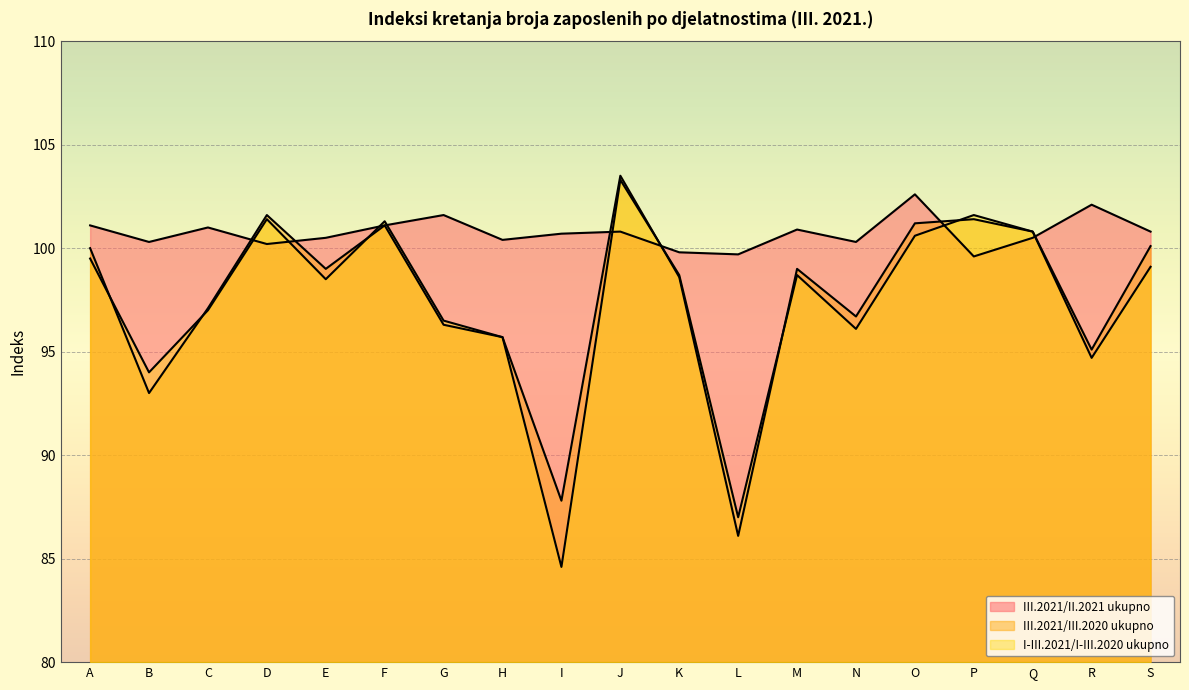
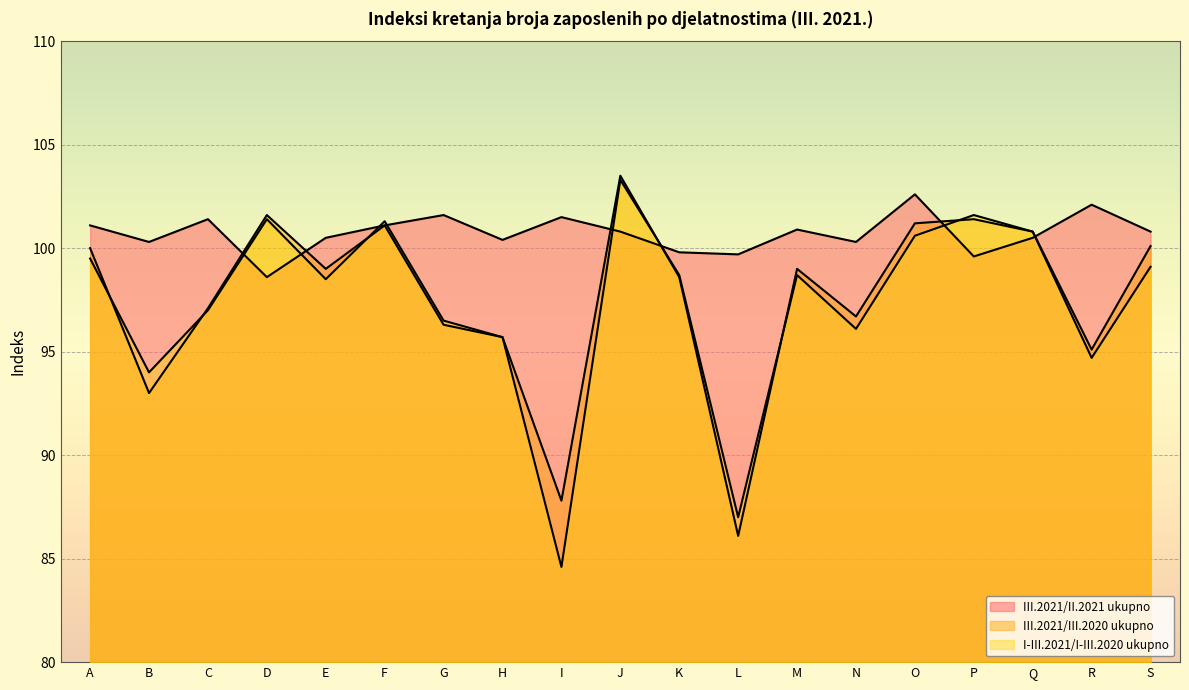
III.2021/II.2021 ukupno, C: 101.0 -> 101.4
III.2021/II.2021 ukupno, D: 100.2 -> 98.6
III.2021/II.2021 ukupno, I: 100.7 -> 101.5
